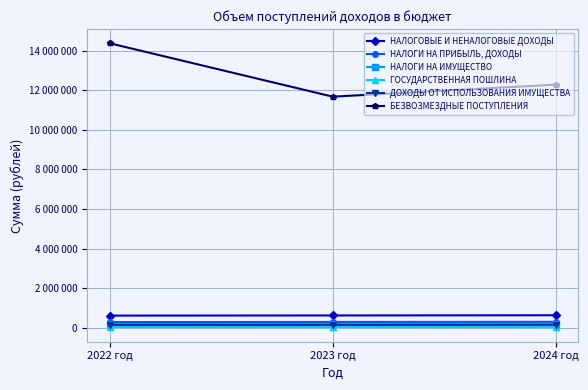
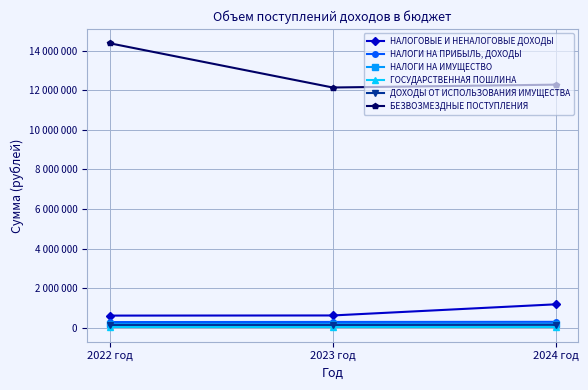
БЕЗВОЗМЕЗДНЫЕ ПОСТУПЛЕНИЯ, 2023 год: 11700000 -> 12100000
НАЛОГОВЫЕ И НЕНАЛОГОВЫЕ ДОХОДЫ, 2024 год: 600000 -> 1200000
